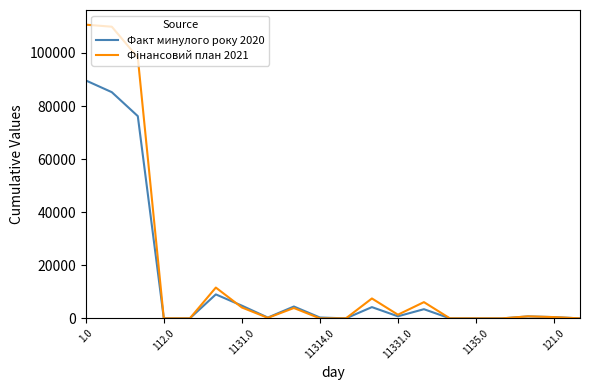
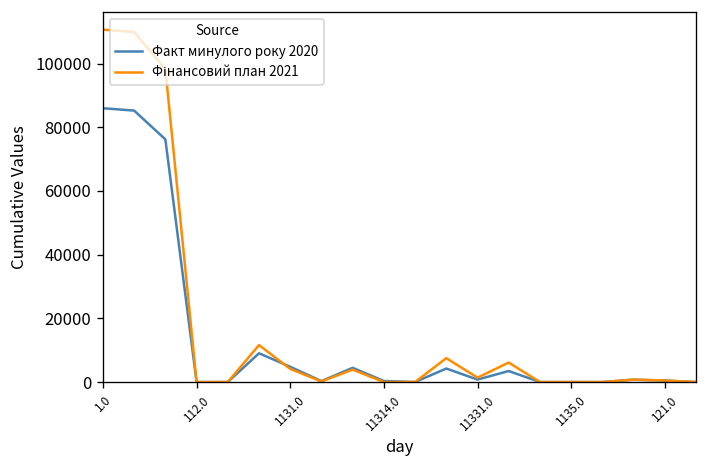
Факт минулого року 2020, 1.0: 90000 -> 86000
